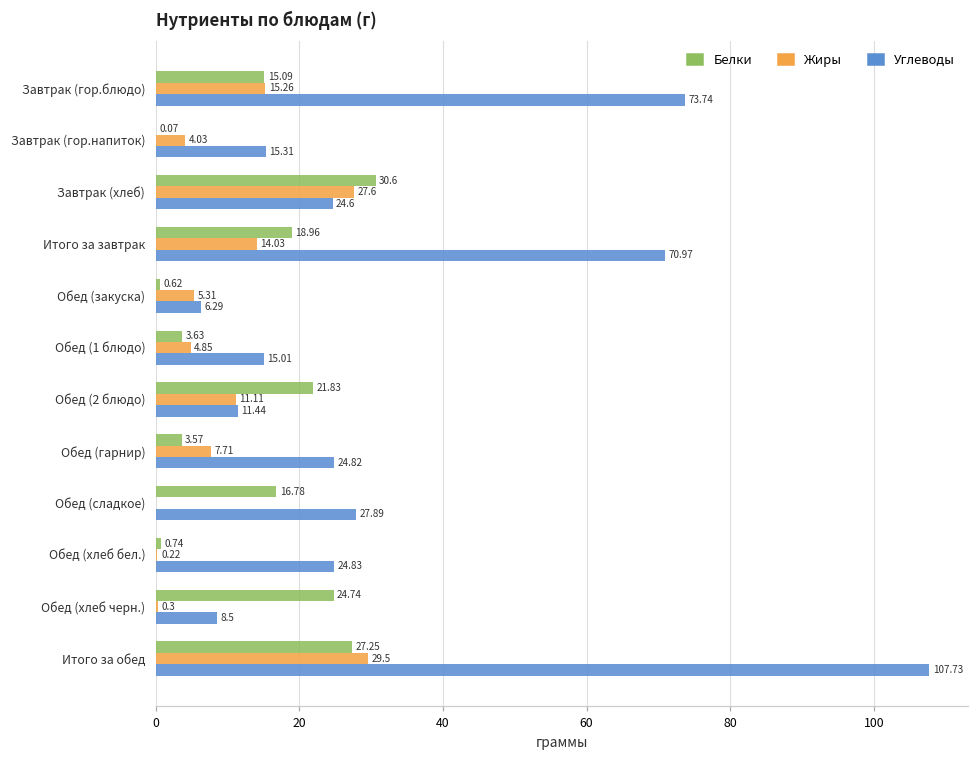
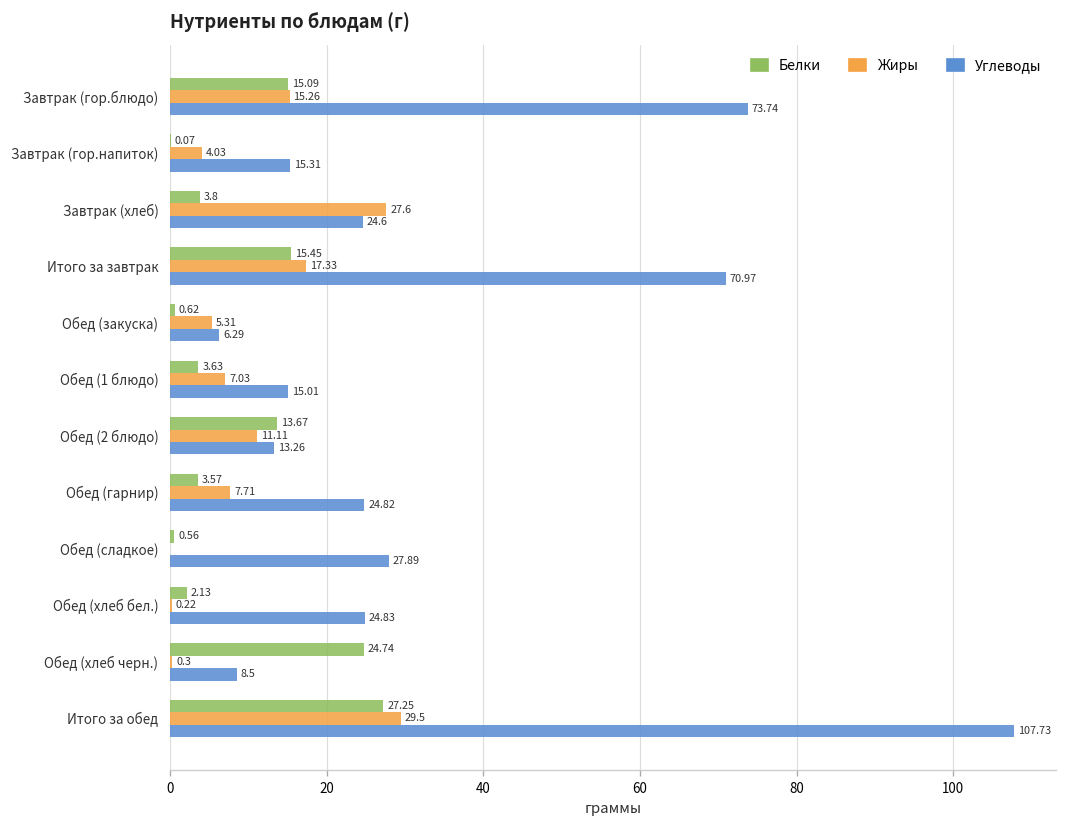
Белки, Завтрак (хлеб): 30.6 -> 3.8
Белки, Итого за завтрак: 18.96 -> 15.45
Жиры, Итого за завтрак: 14.03 -> 17.33
Жиры, Обед (1 блюдо): 4.85 -> 7.03
Белки, Обед (2 блюдо): 21.83 -> 13.67
Углеводы, Обед (2 блюдо): 11.44 -> 13.26
Белки, Обед (сладкое): 16.78 -> 0.56
Белки, Обед (хлеб бел.): 0.74 -> 2.13
